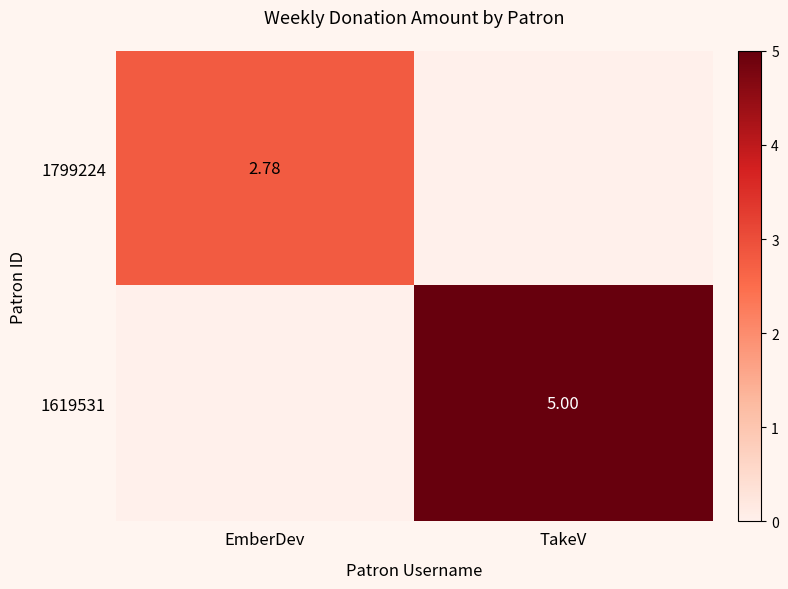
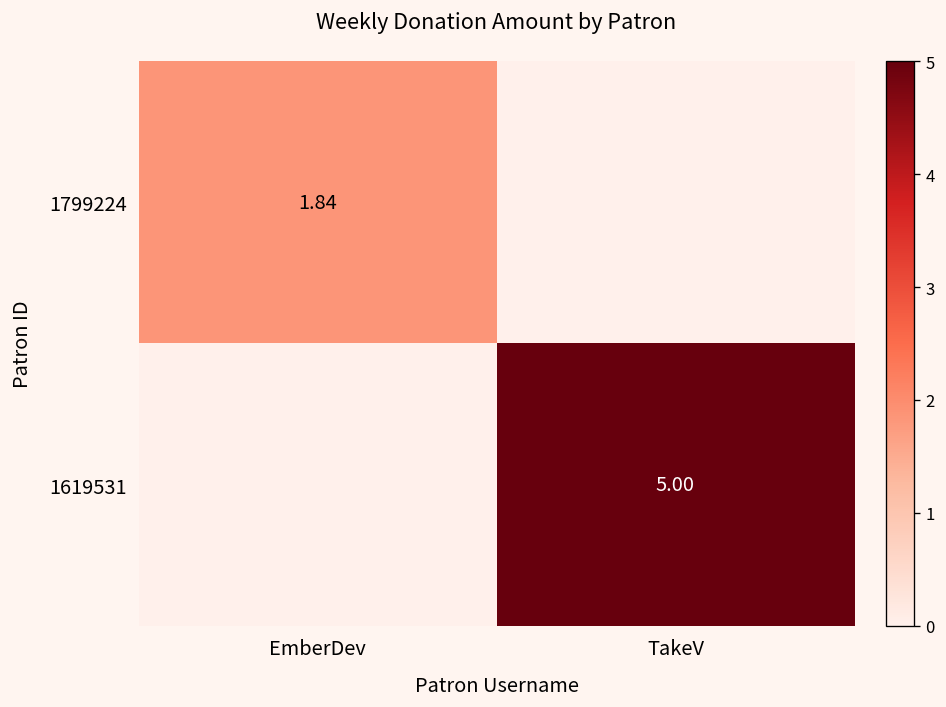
1799224, EmberDev: 2.78 -> 1.84
